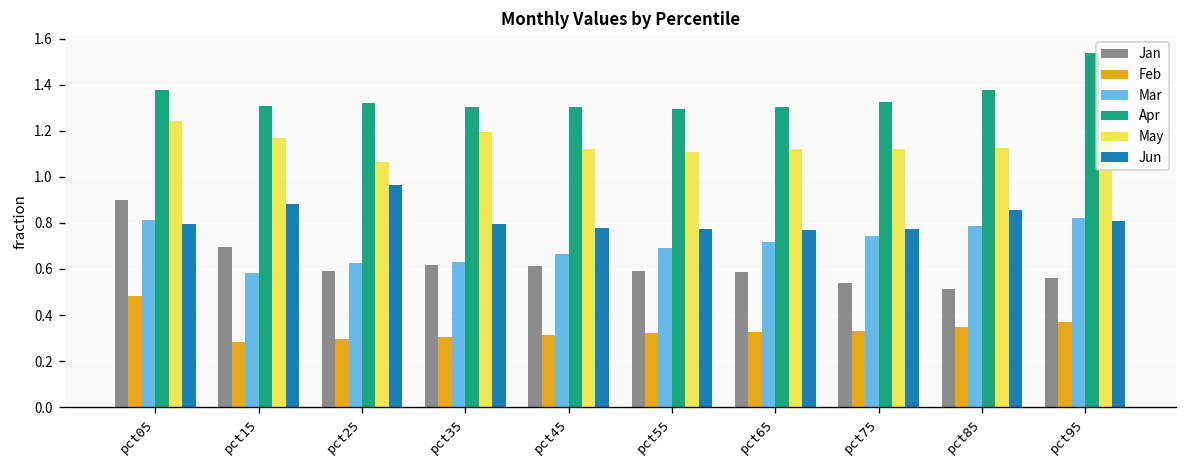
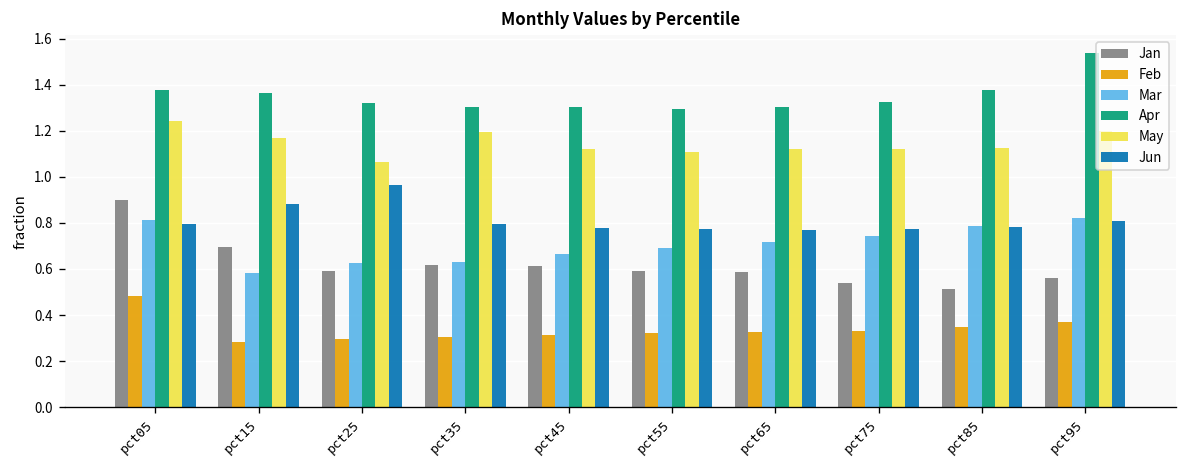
Apr, pct15: 1.31 -> 1.36
Jun, pct85: 0.86 -> 0.78
